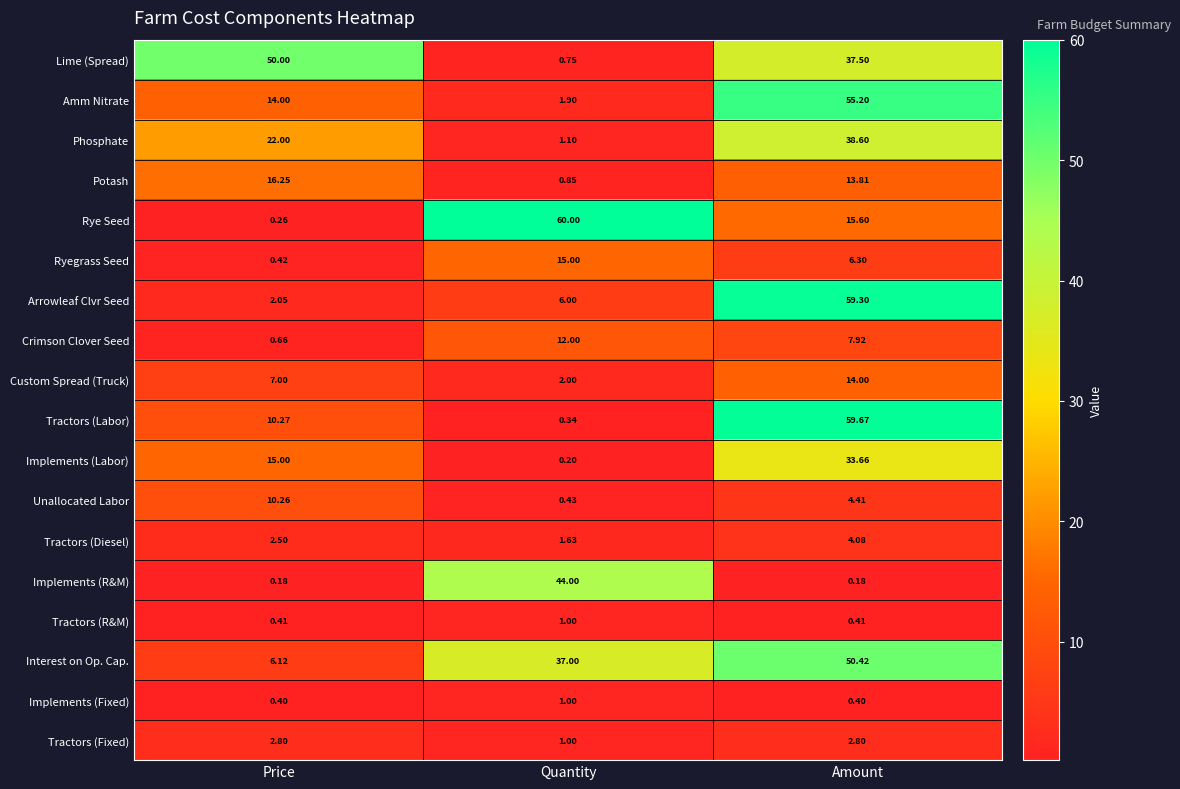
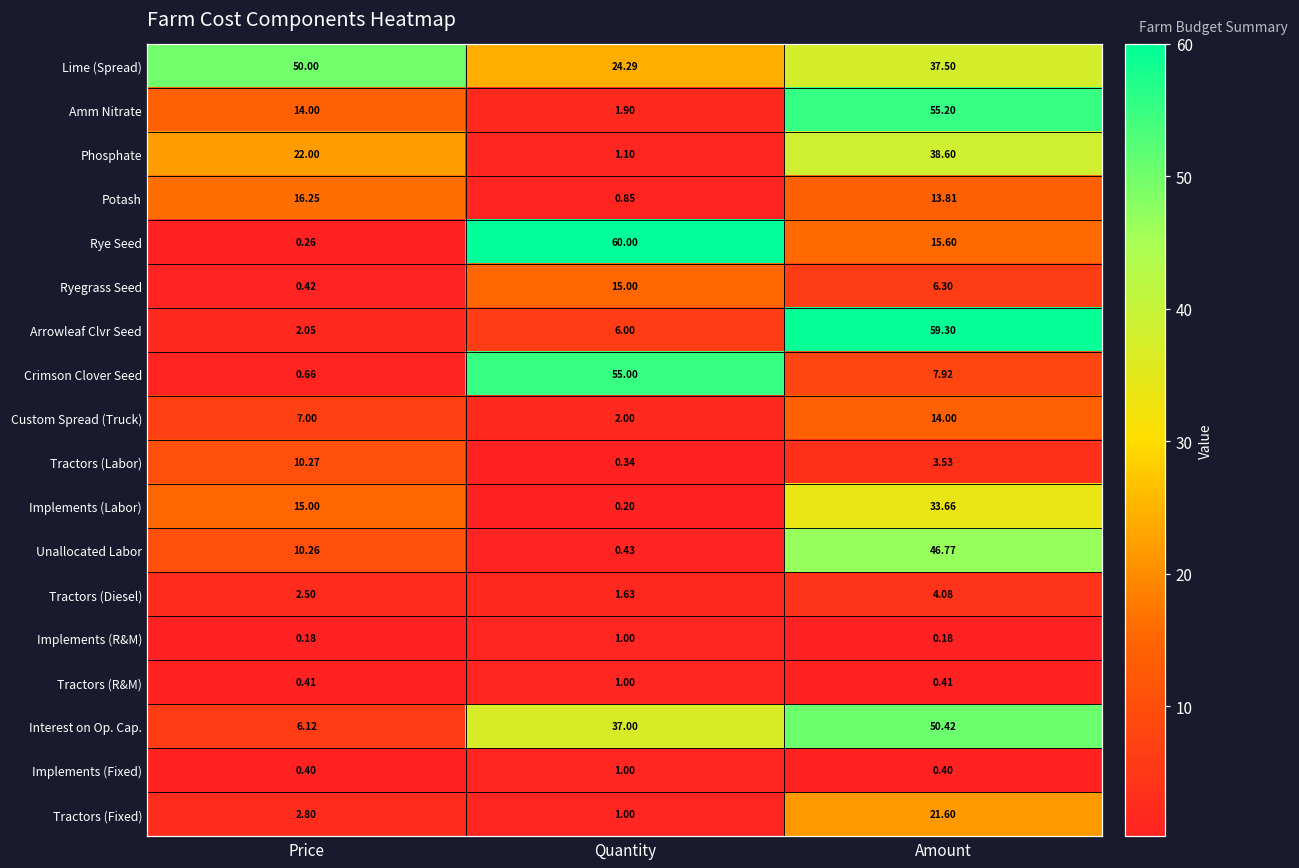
Lime (Spread), Quantity: 0.75 -> 24.29
Crimson Clover Seed, Quantity: 12.00 -> 55.00
Tractors (Labor), Amount: 59.67 -> 3.53
Unallocated Labor, Amount: 4.41 -> 46.77
Implements (R&M), Quantity: 44.00 -> 1.00
Tractors (Fixed), Amount: 2.80 -> 21.60
